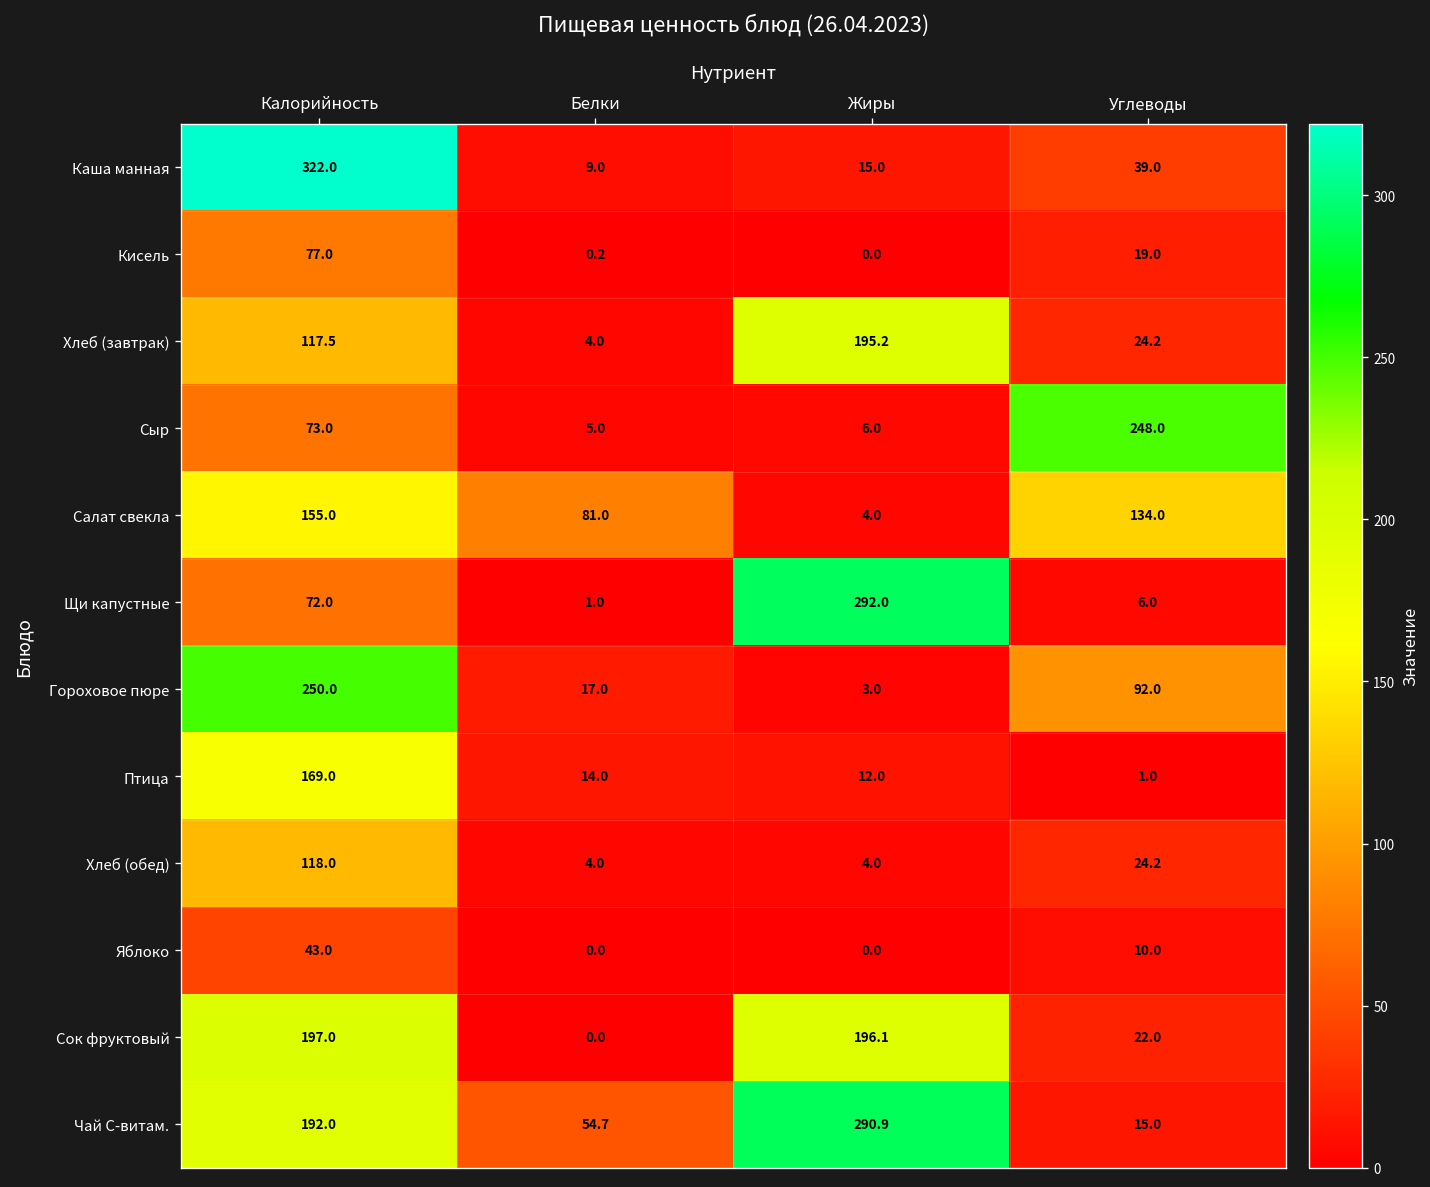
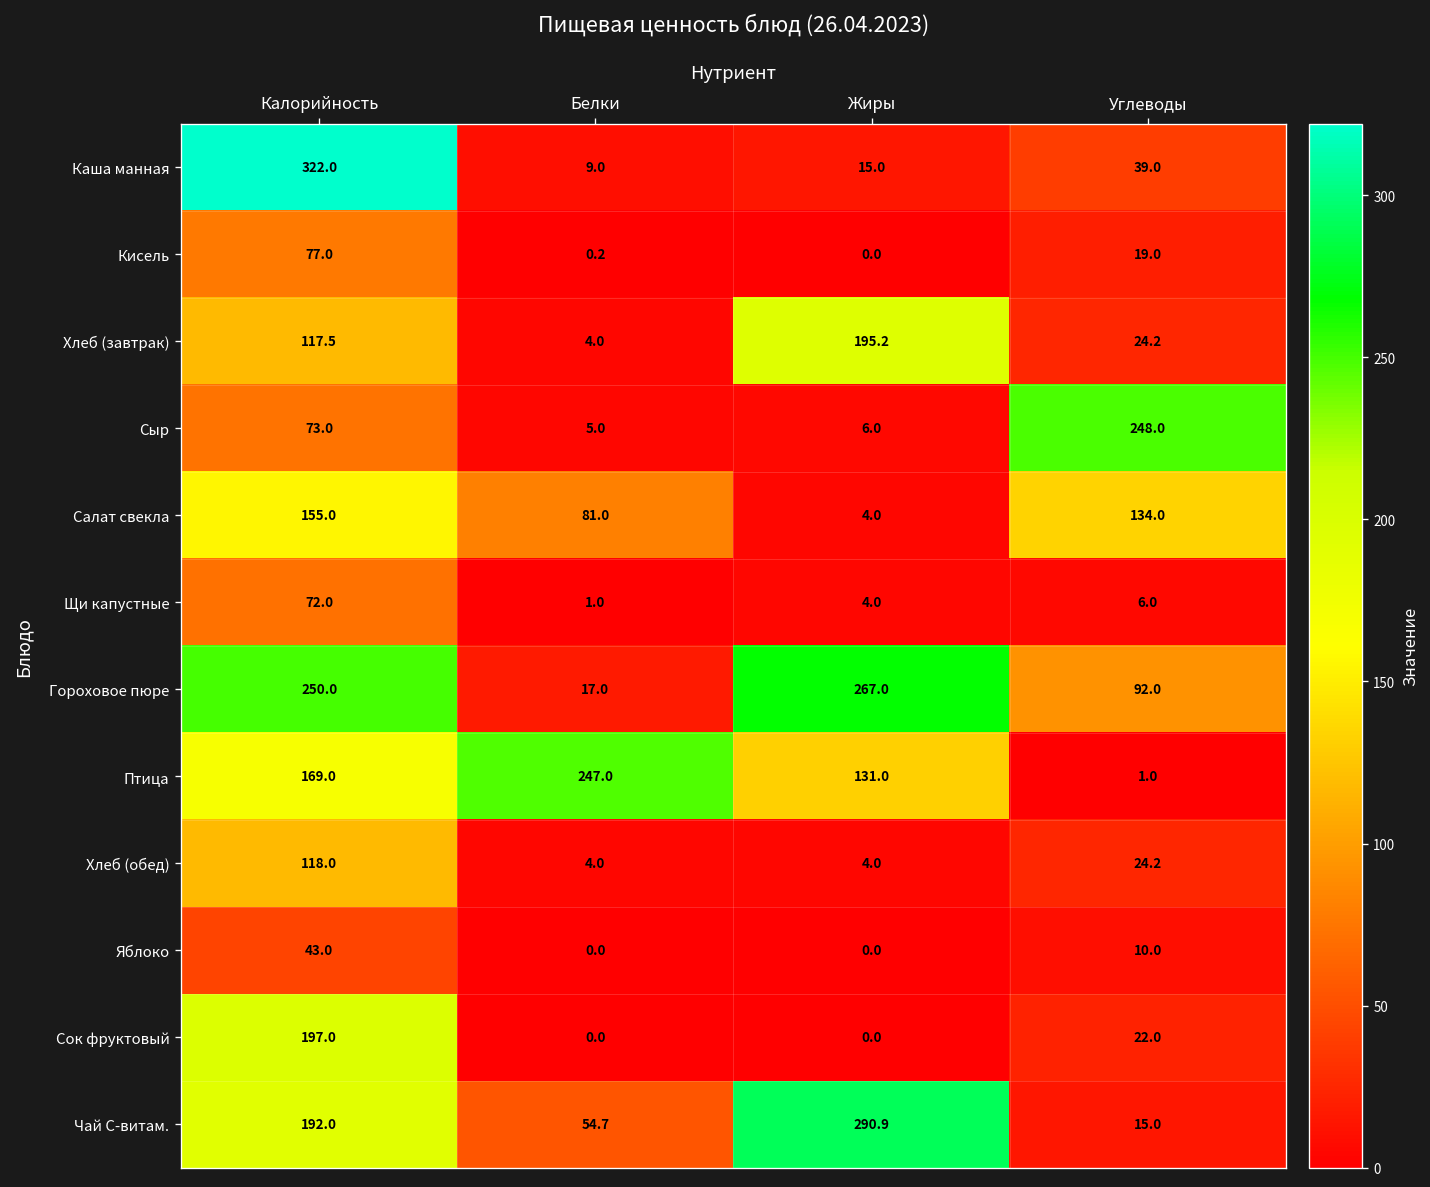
Щи капустные, Жиры: 292.0 -> 4.0
Гороховое пюре, Жиры: 3.0 -> 267.0
Птица, Белки: 14.0 -> 247.0
Птица, Жиры: 12.0 -> 131.0
Сок фруктовый, Жиры: 196.1 -> 0.0
